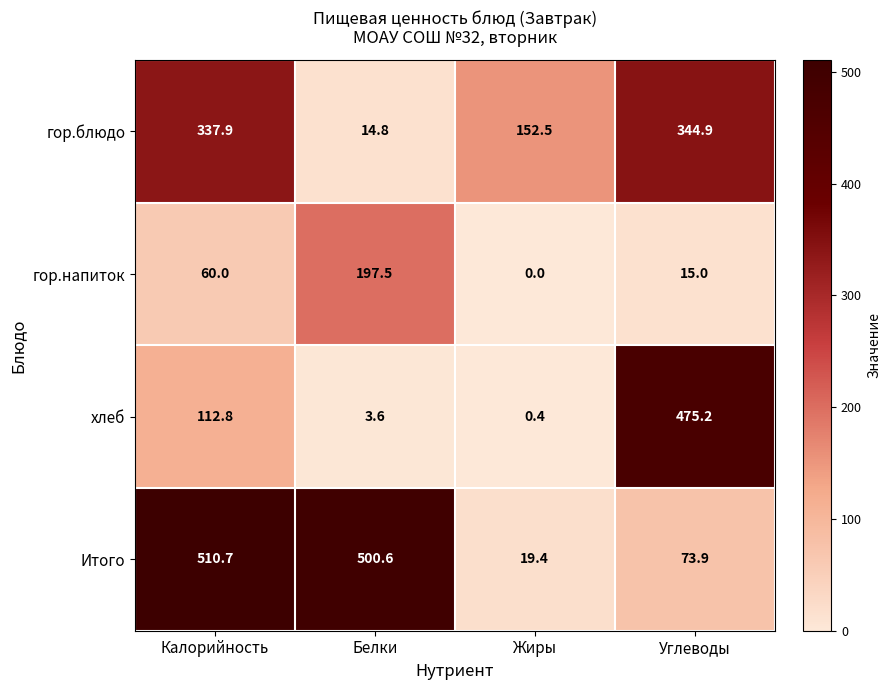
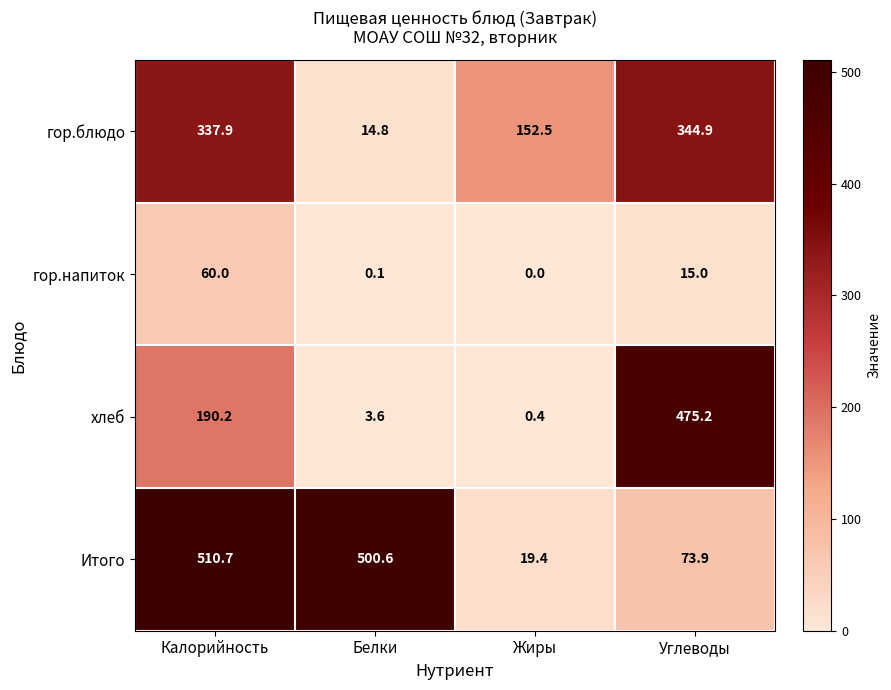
гор.напиток, Белки: 197.5 -> 0.1
хлеб, Калорийность: 112.8 -> 190.2
